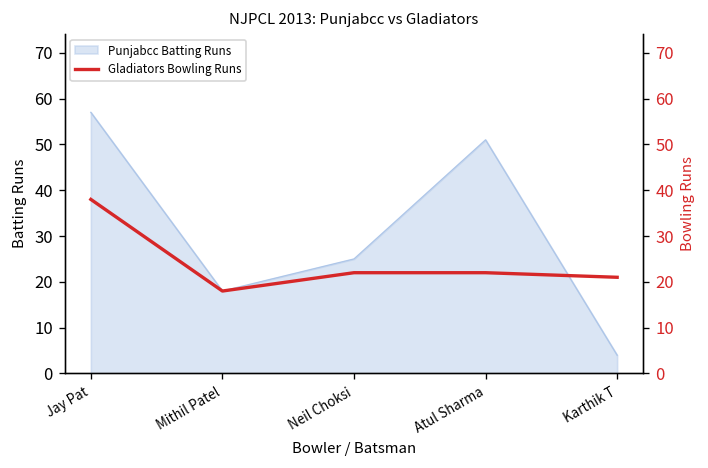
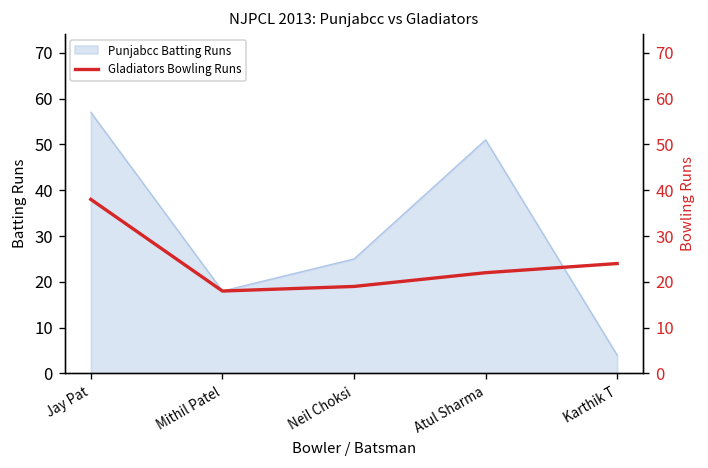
Gladiators Bowling Runs, Neil Choksi: 22 -> 19
Gladiators Bowling Runs, Karthik T: 21 -> 24
